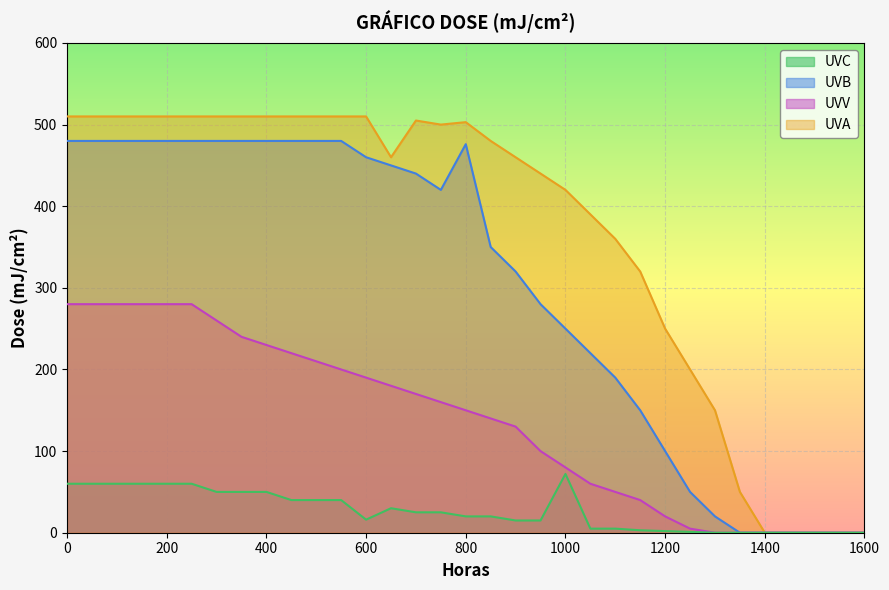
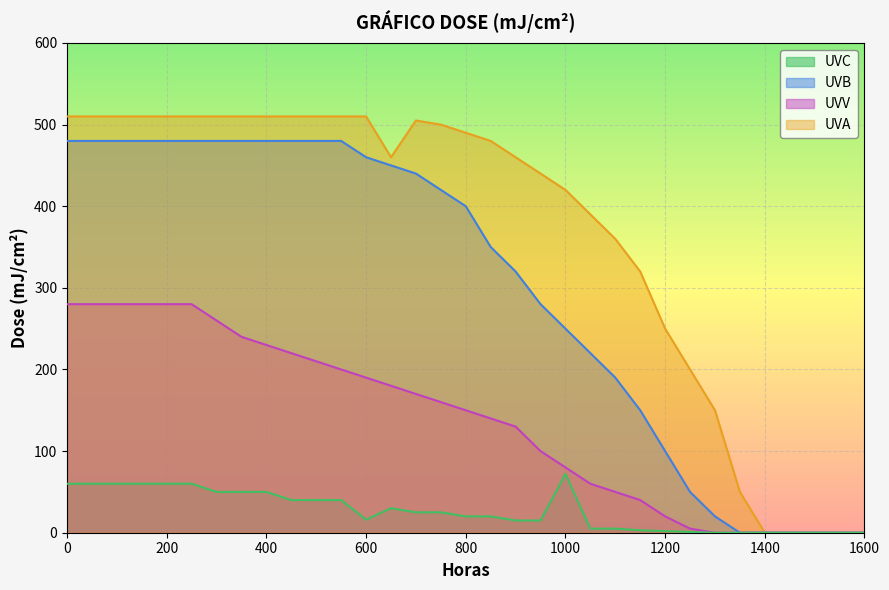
UVB, 800: 480 -> 400
UVA, 800: 500 -> 490
